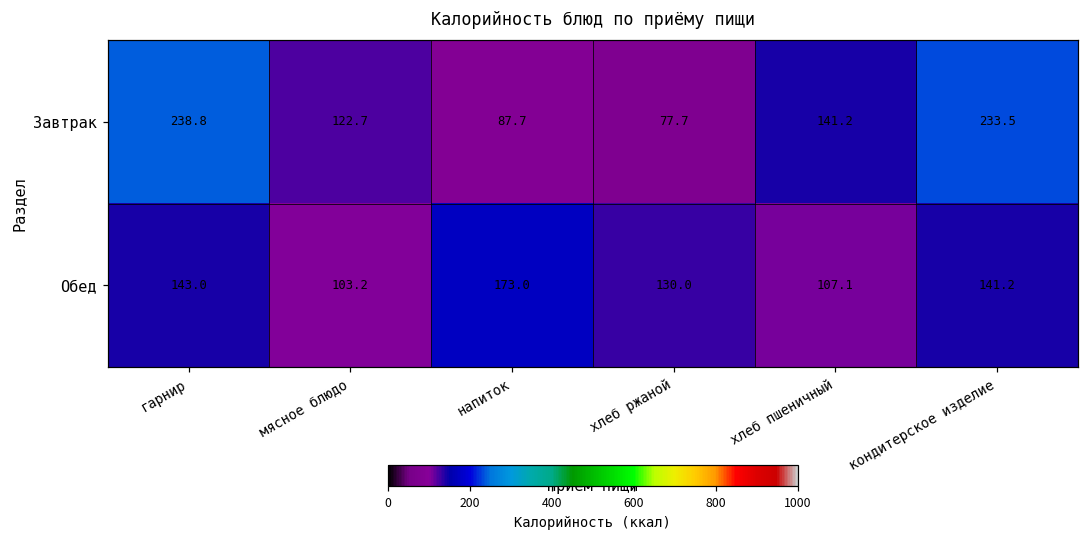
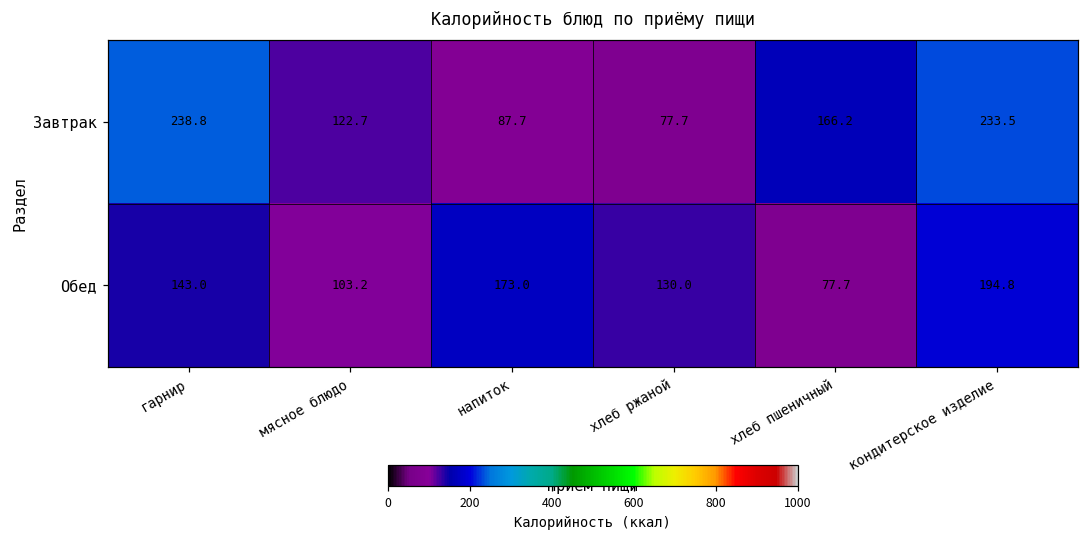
Завтрак, хлеб пшеничный: 141.2 -> 166.2
Обед, хлеб пшеничный: 107.1 -> 77.7
Обед, кондитерское изделие: 141.2 -> 194.8
